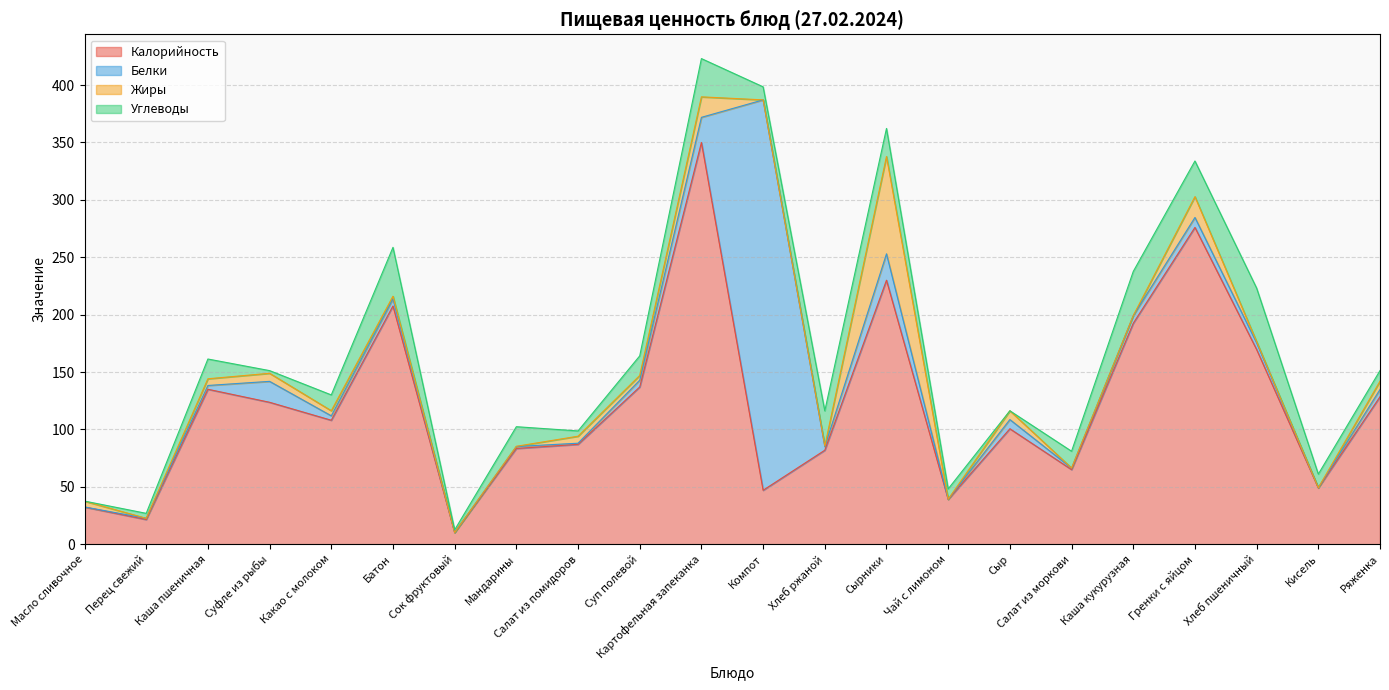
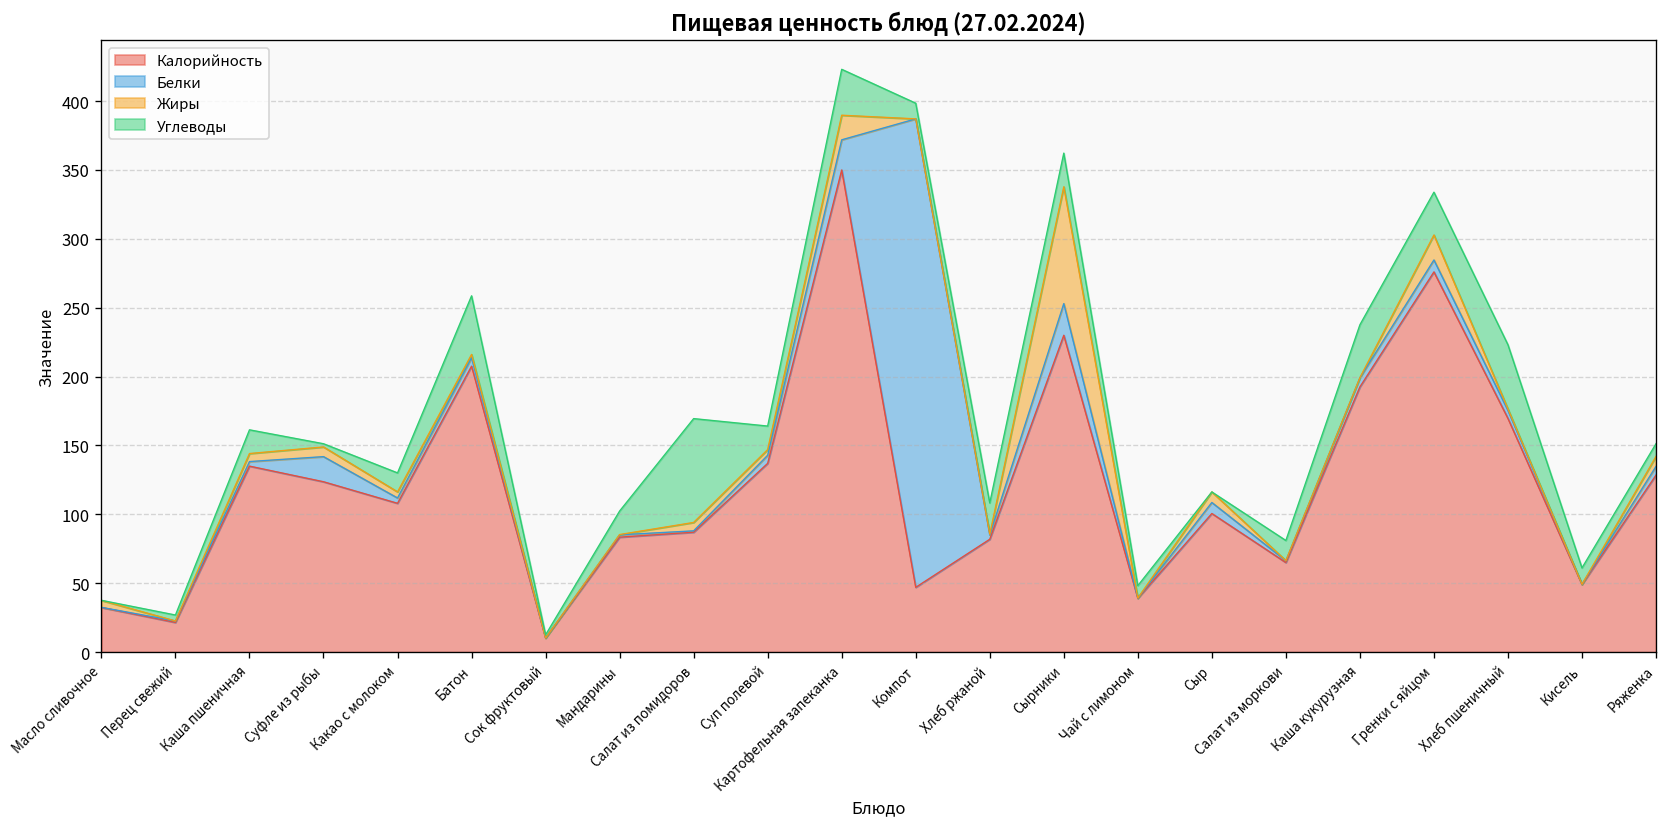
Углеводы, Салат из помидоров: 5 -> 75
Углеводы, Хлеб ржаной: 31 -> 23
